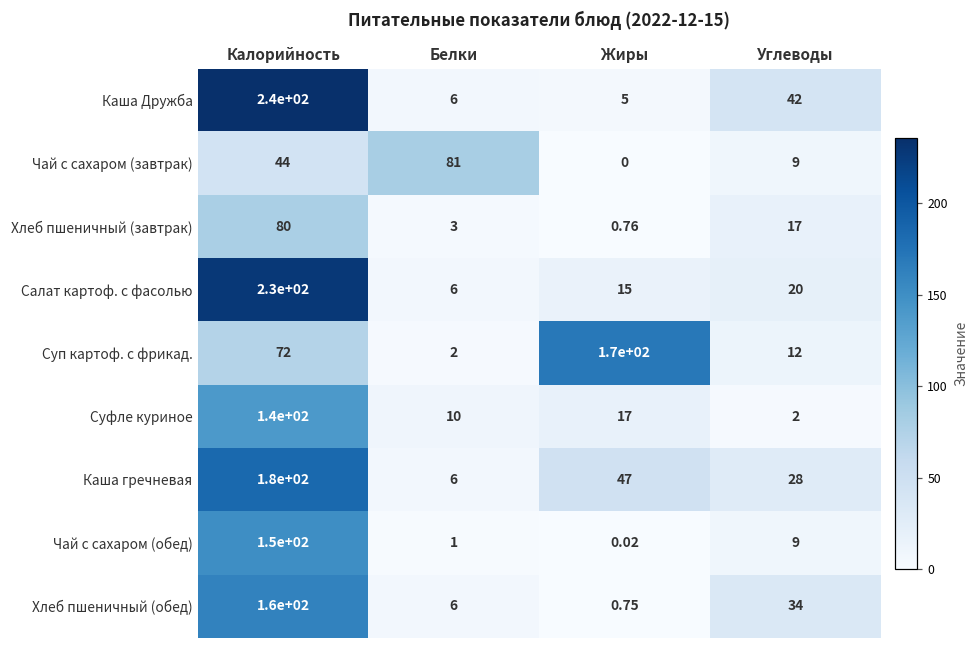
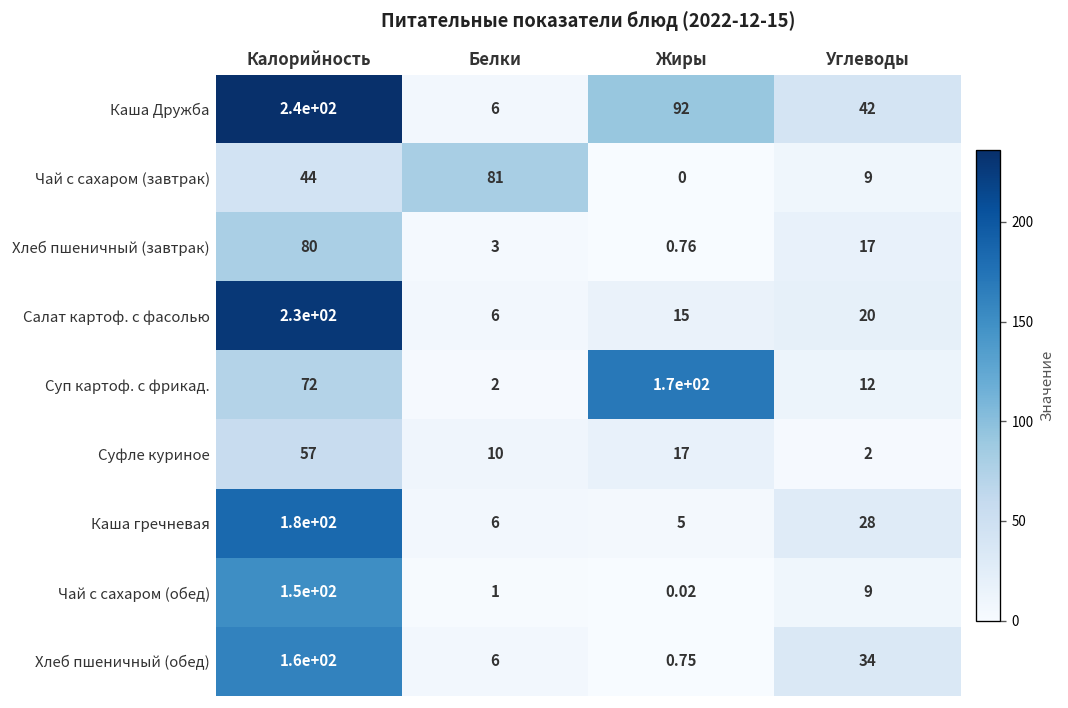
Каша Дружба, Жиры: 5 -> 92
Суфле куриное, Калорийность: 1.4e+02 -> 57
Каша гречневая, Жиры: 47 -> 5
